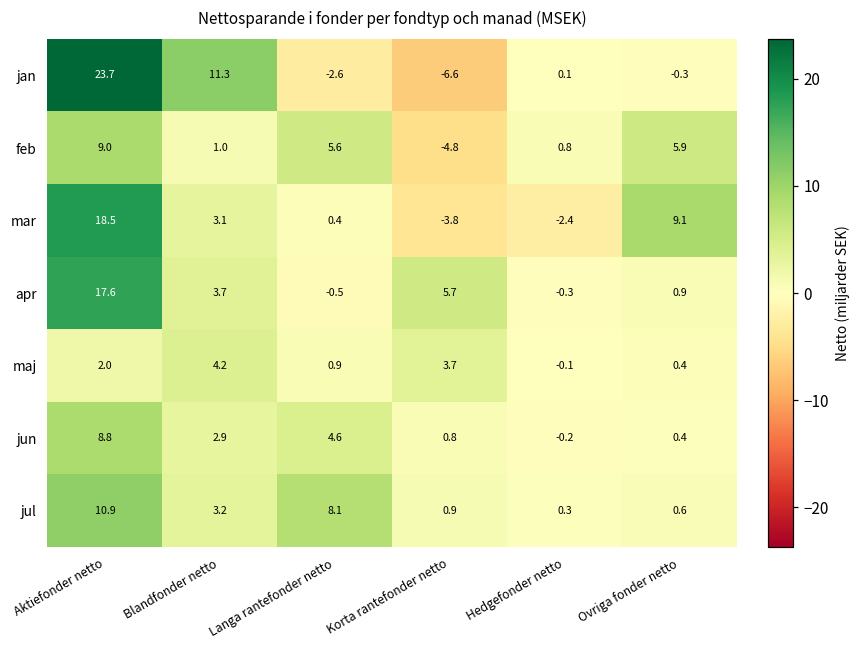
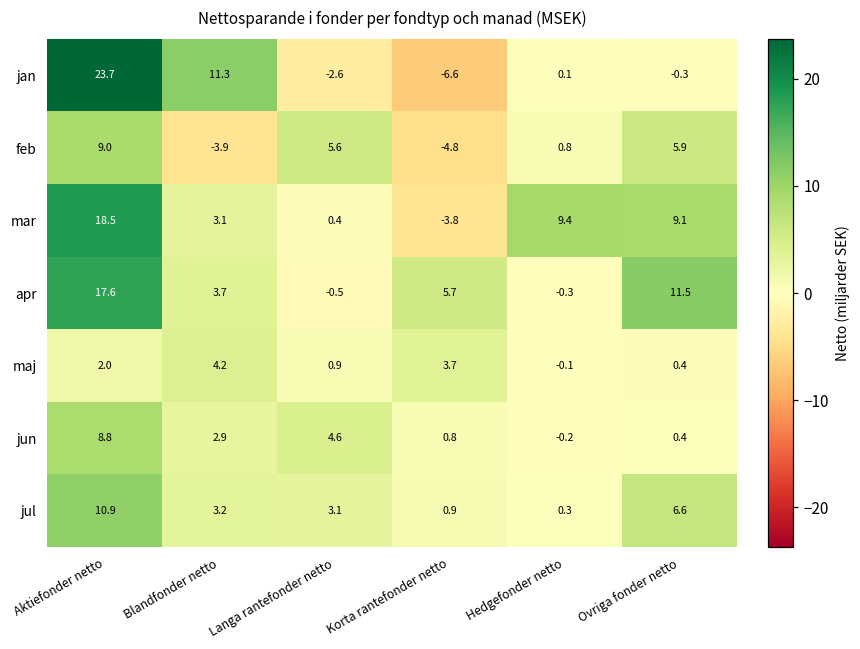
feb, Blandfonder netto: 1.0 -> -3.9
mar, Hedgefonder netto: -2.4 -> 9.4
apr, Ovriga fonder netto: 0.9 -> 11.5
jul, Langa rantefonder netto: 8.1 -> 3.1
jul, Ovriga fonder netto: 0.6 -> 6.6
